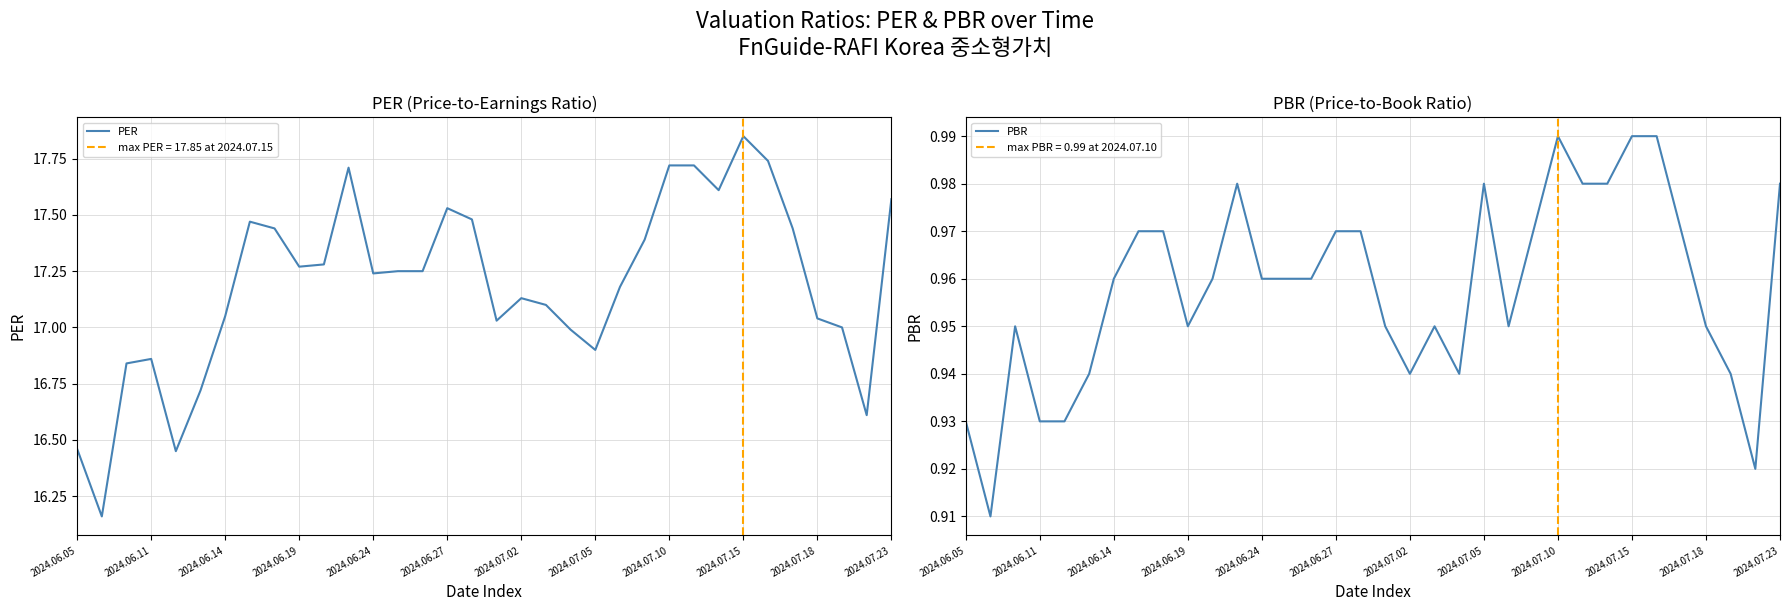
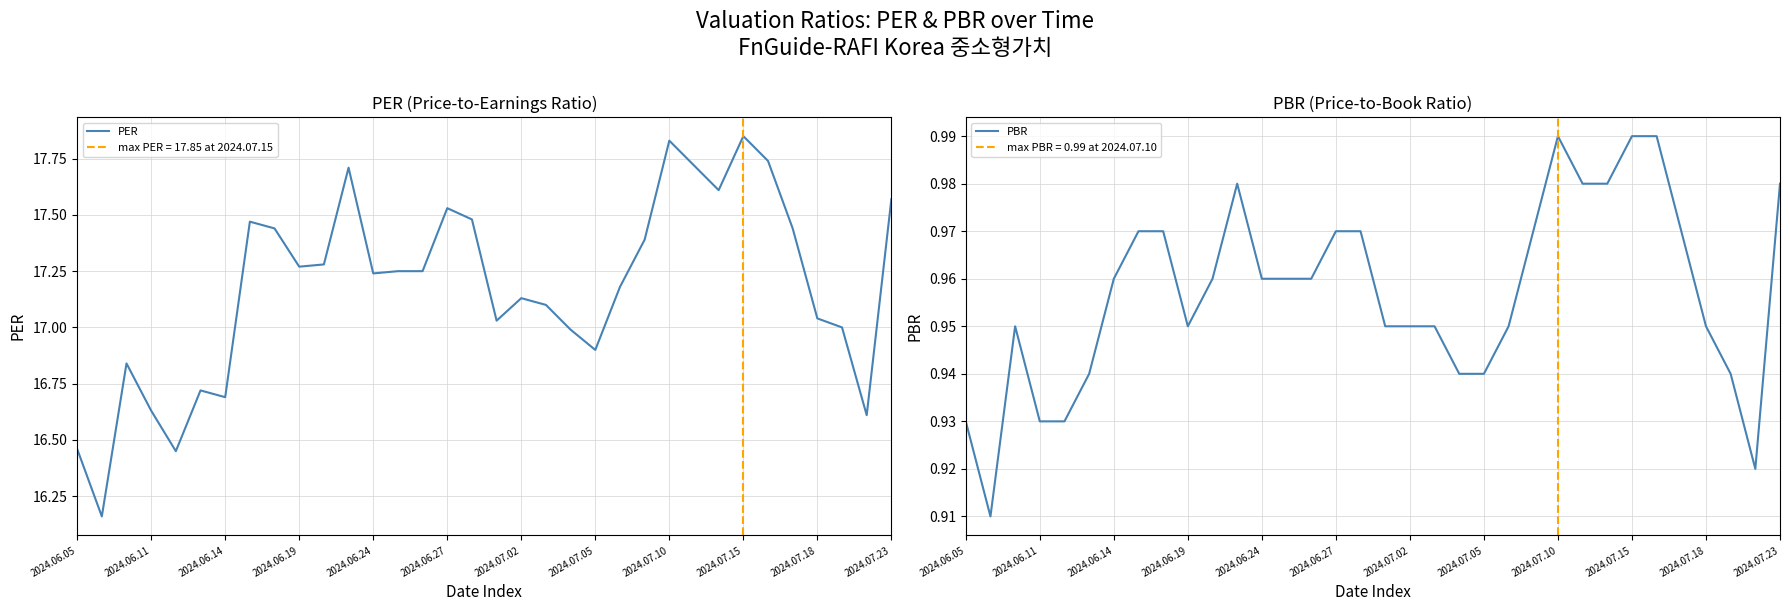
PER (Price-to-Earnings Ratio), 2024.06.11: 16.86 -> 16.63
PER (Price-to-Earnings Ratio), 2024.06.14: 17.05 -> 16.69
PER (Price-to-Earnings Ratio), 2024.07.10: 17.72 -> 17.83
PBR (Price-to-Book Ratio), 2024.07.02: 0.94 -> 0.95
PBR (Price-to-Book Ratio), 2024.07.05: 0.98 -> 0.94
